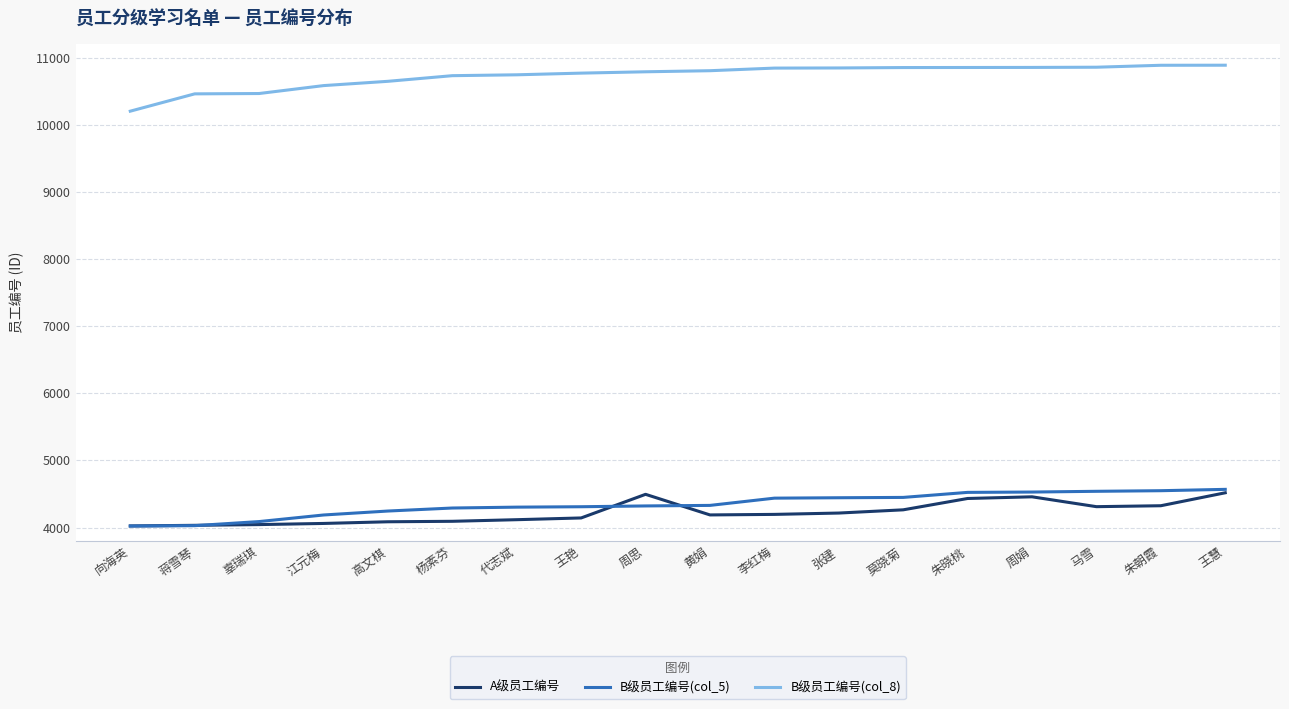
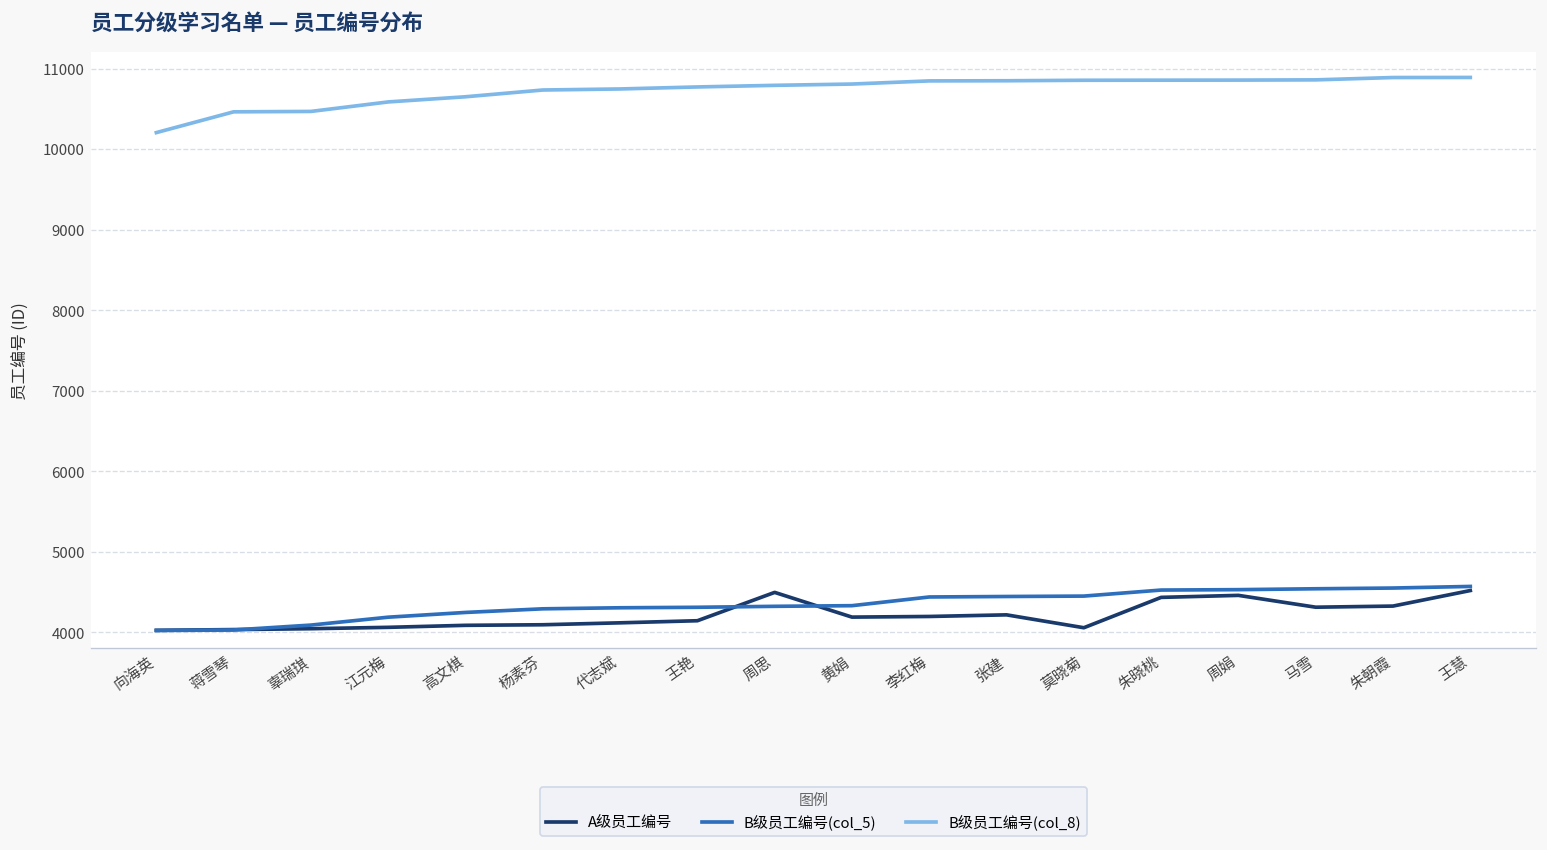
A级员工编号, 莫晓菊: 4300 -> 4100
